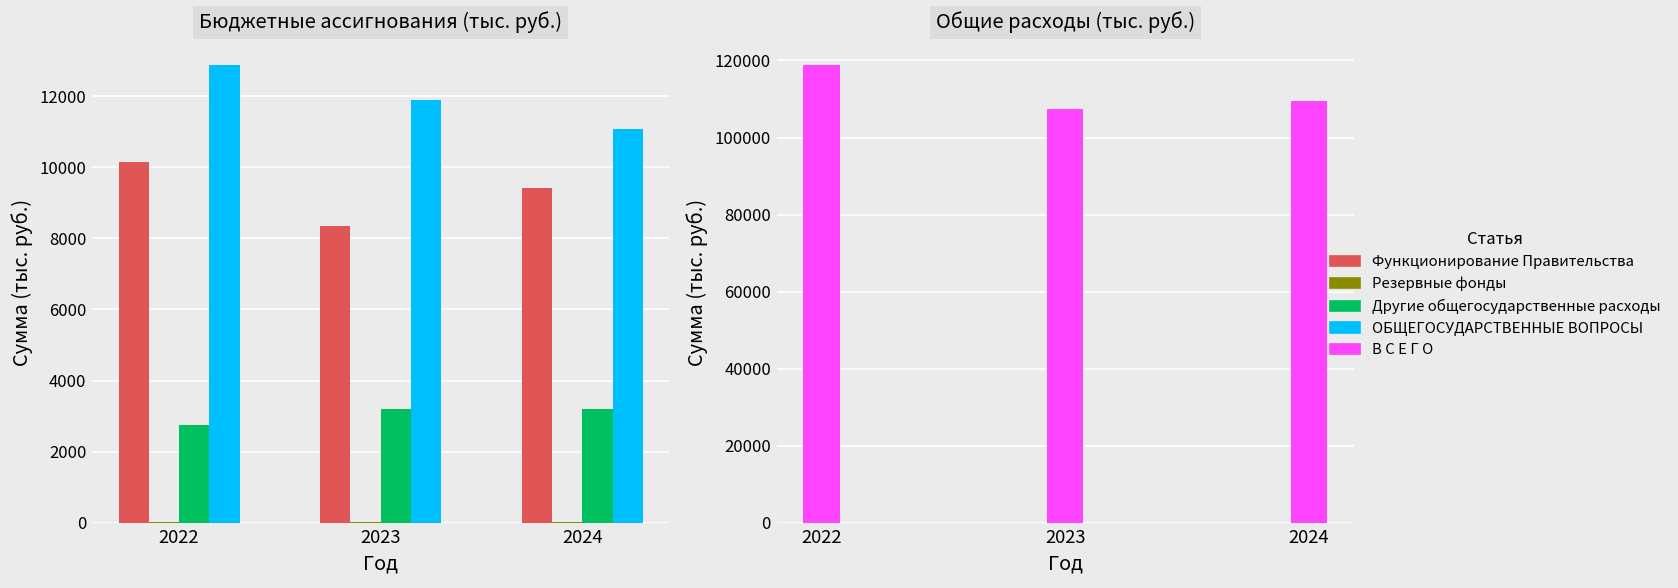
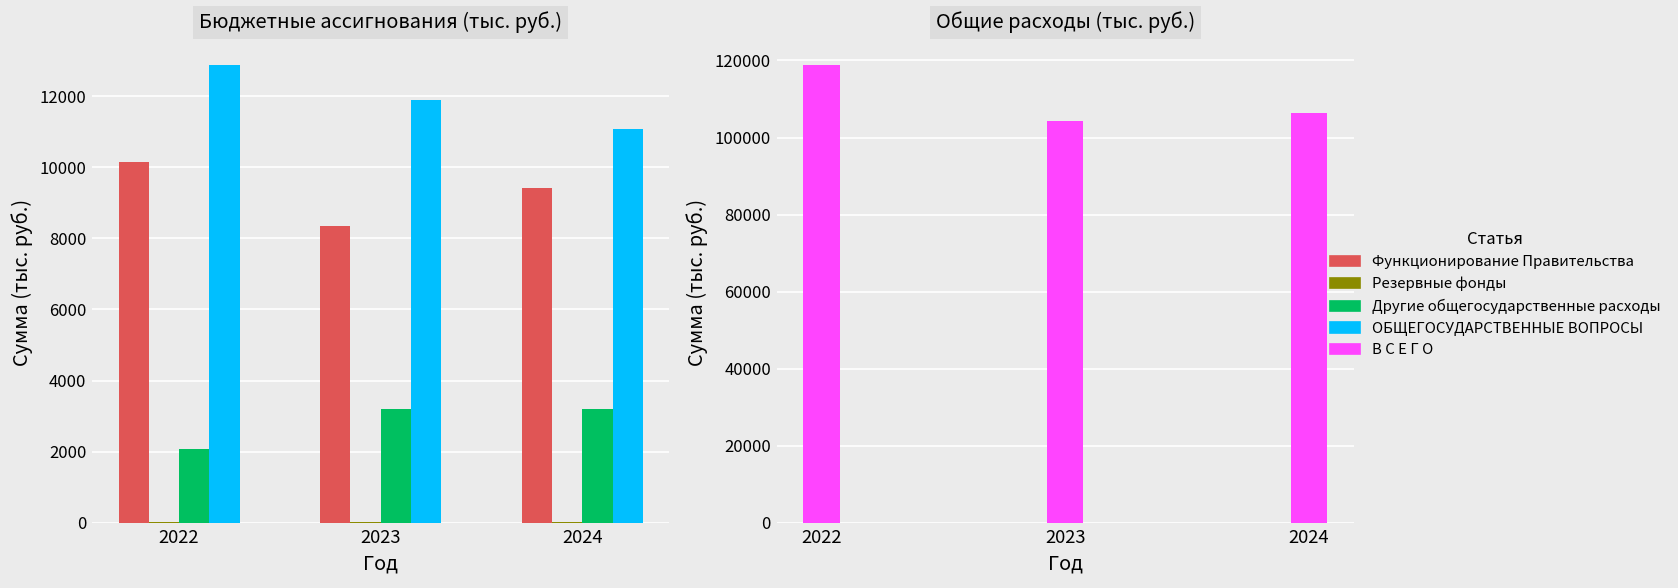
Бюджетные ассигнования (тыс. руб.), Другие общегосударственные расходы, 2022: 2700 -> 2100
Общие расходы (тыс. руб.), 2023: 107000 -> 104000
Общие расходы (тыс. руб.), 2024: 109000 -> 106000
